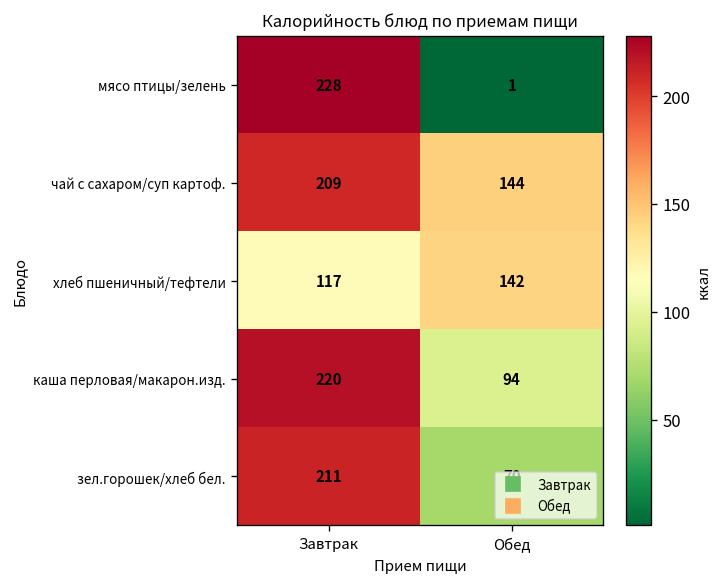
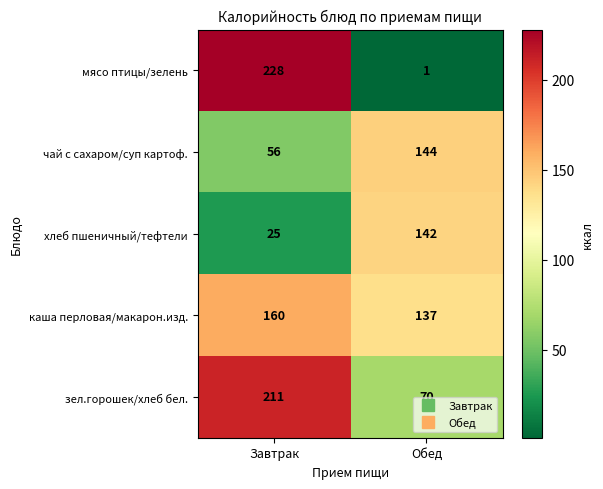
чай с сахаром/суп картоф., Завтрак: 209 -> 56
хлеб пшеничный/тефтели, Завтрак: 117 -> 25
каша перловая/макарон.изд., Завтрак: 220 -> 160
каша перловая/макарон.изд., Обед: 94 -> 137
